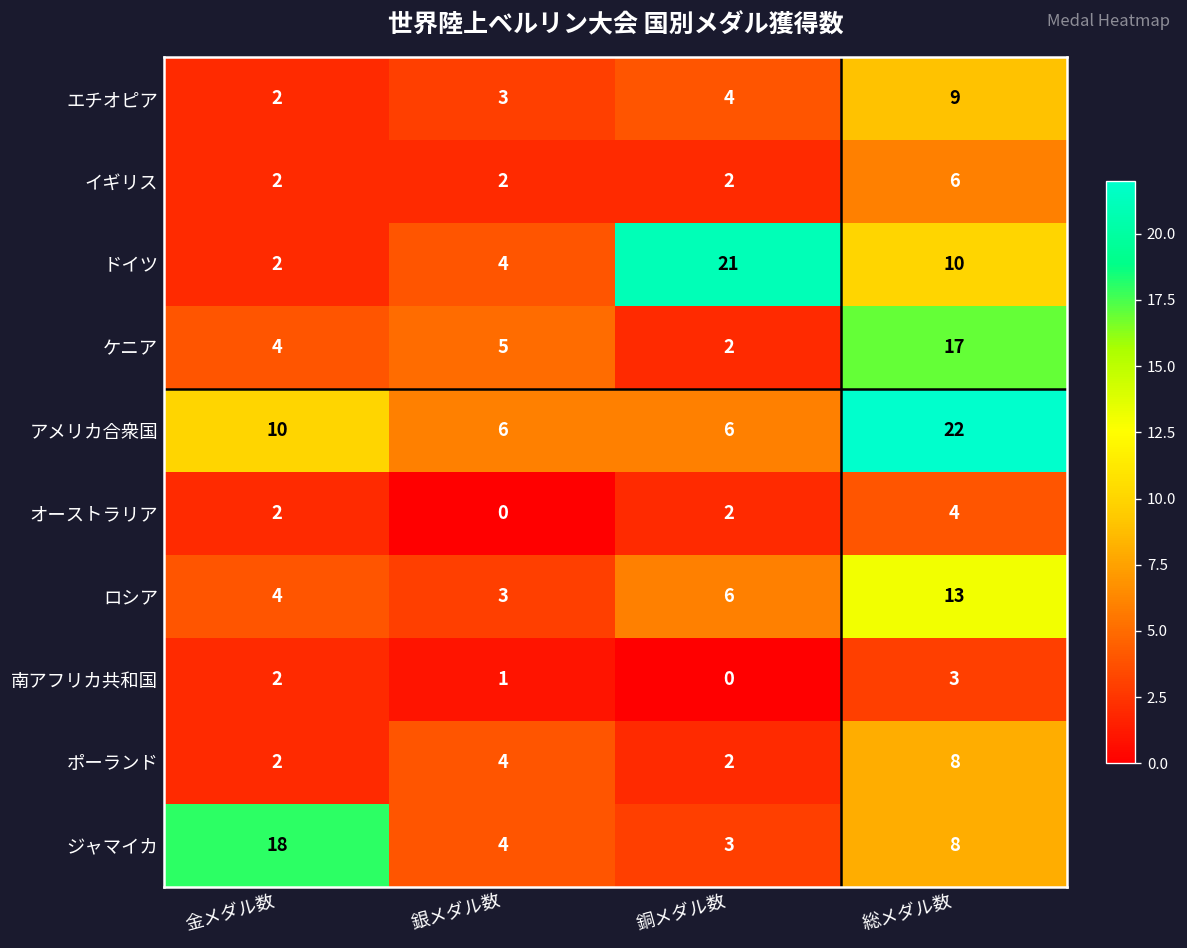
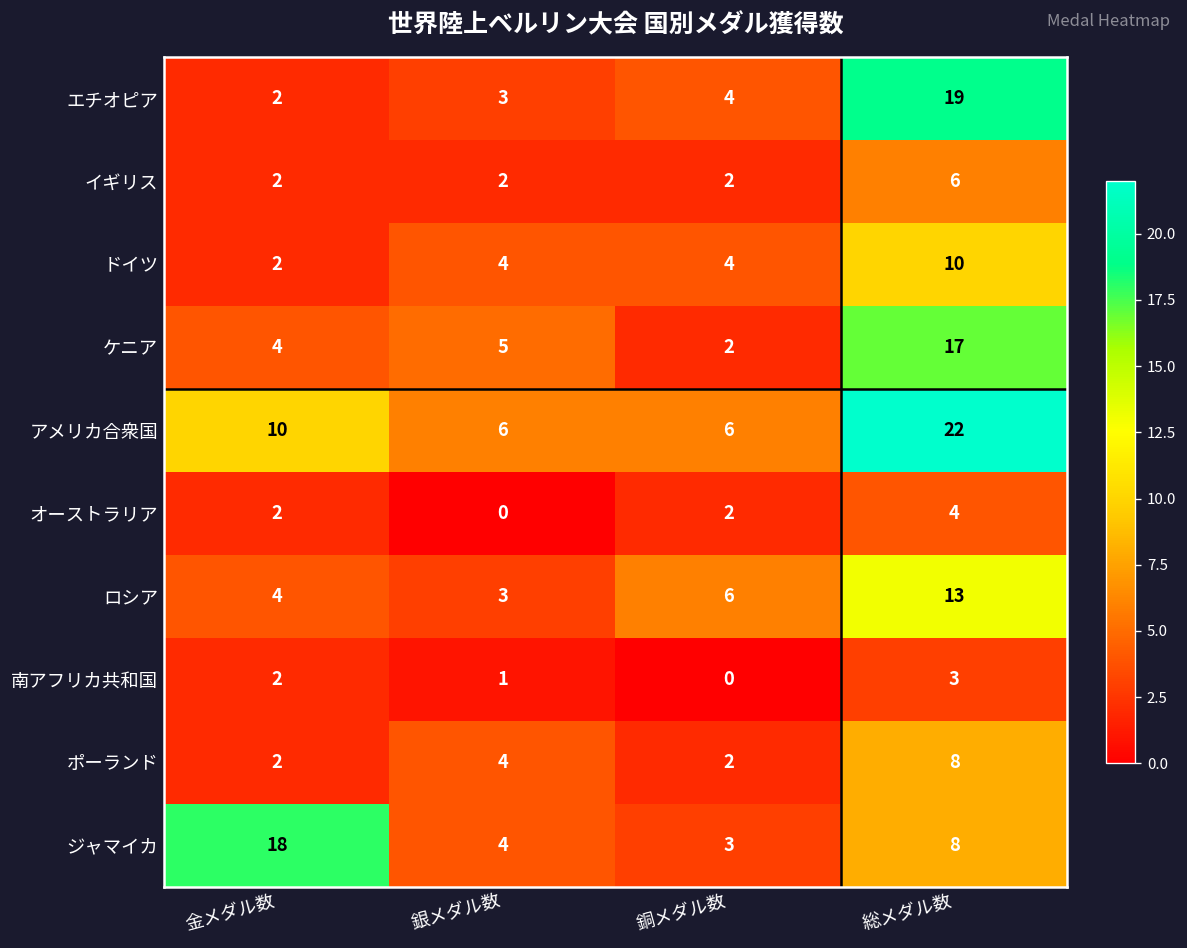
エチオピア, 総メダル数: 9 -> 19
ドイツ, 銅メダル数: 21 -> 4
